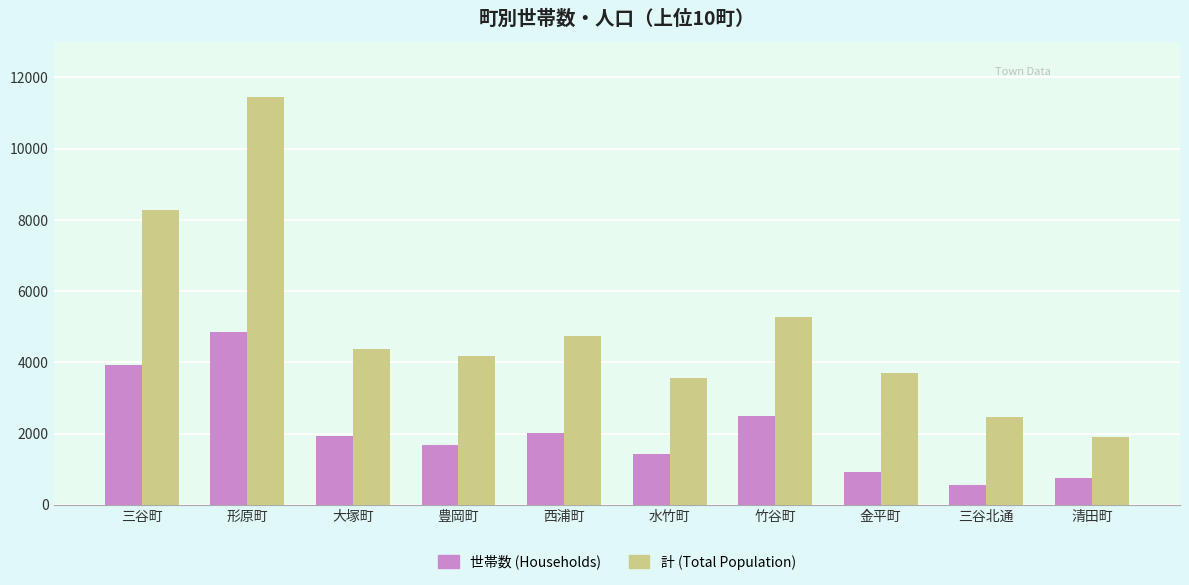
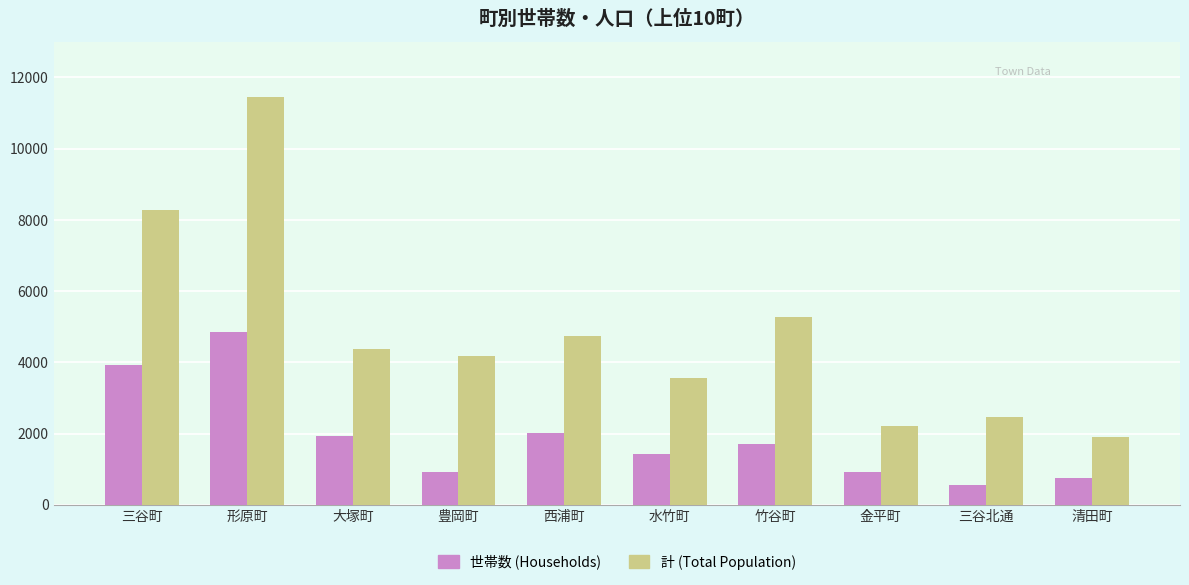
世帯数 (Households), 豊岡町: 1700 -> 900
世帯数 (Households), 竹谷町: 2500 -> 1700
計 (Total Population), 金平町: 3700 -> 2200
